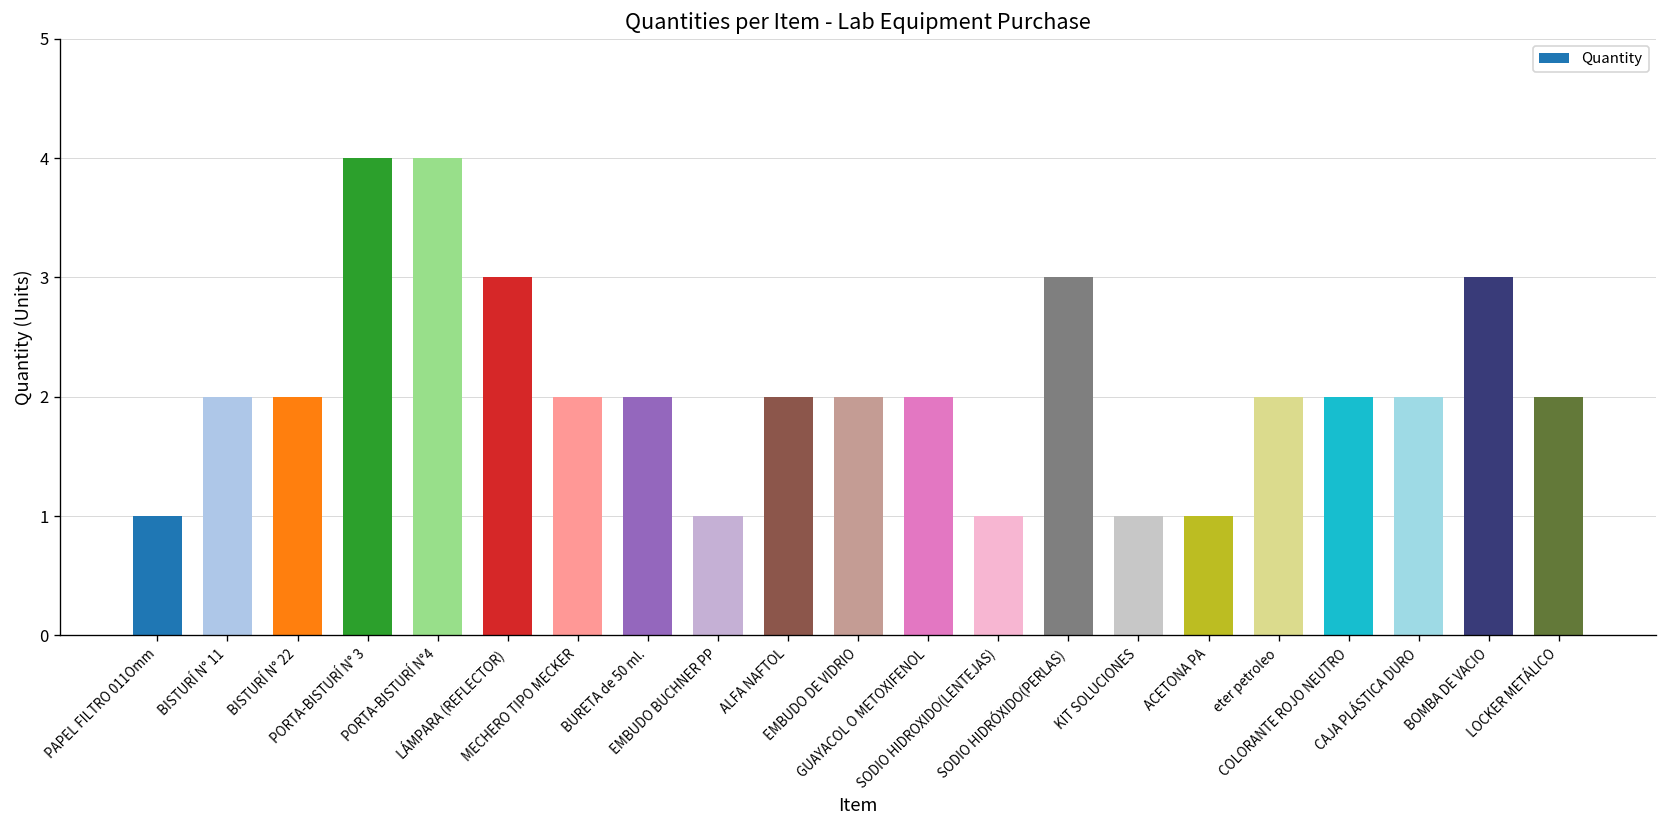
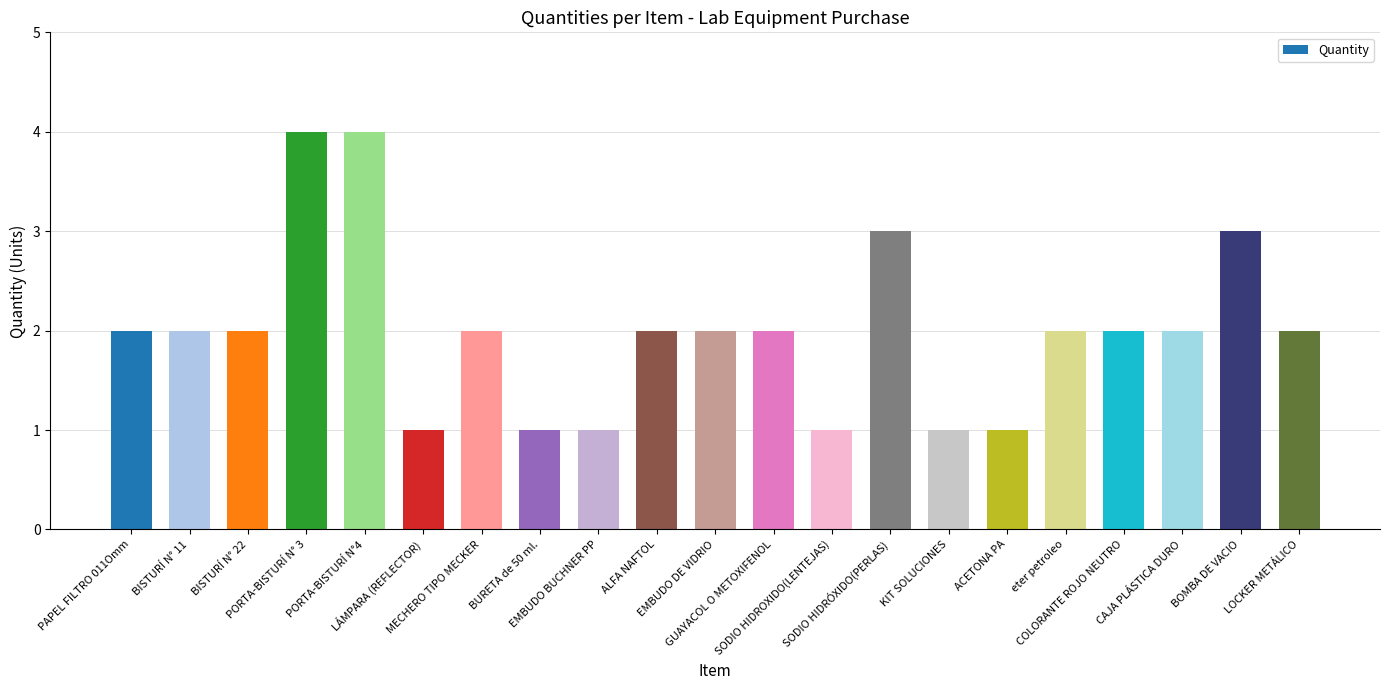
PAPEL FILTRO 011Omm: 1 -> 2
LÁMPARA (REFLECTOR): 3 -> 1
BURETA de 50 ml.: 2 -> 1
